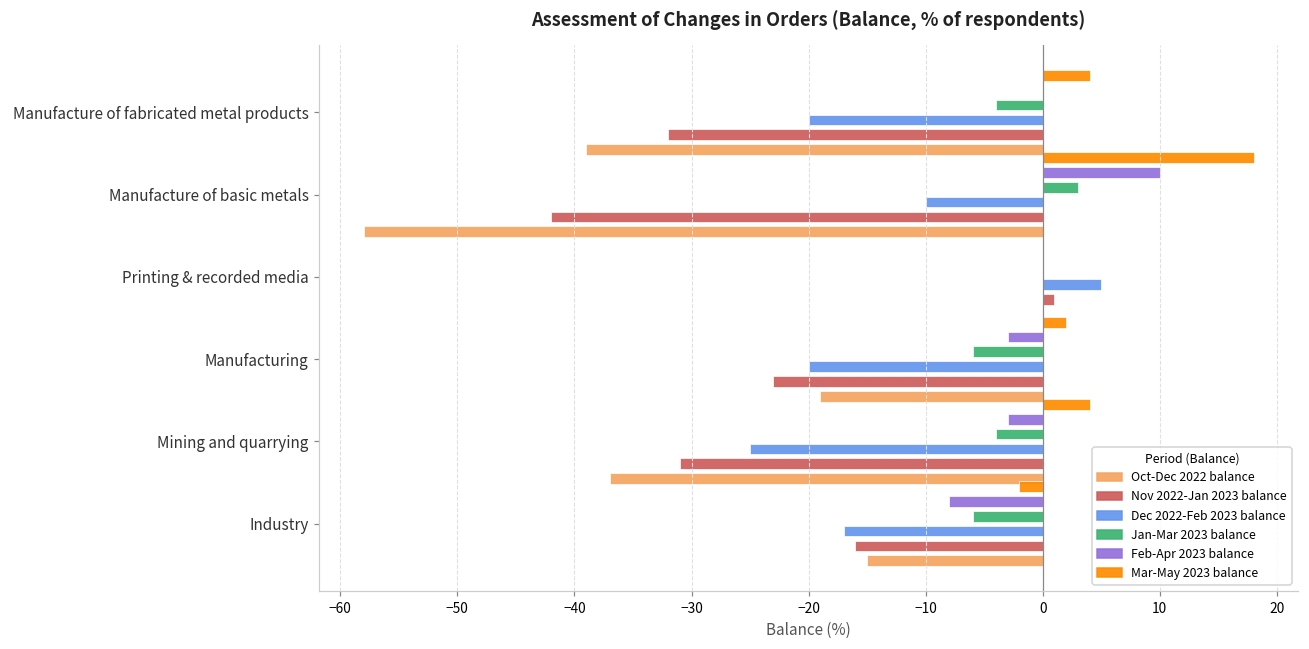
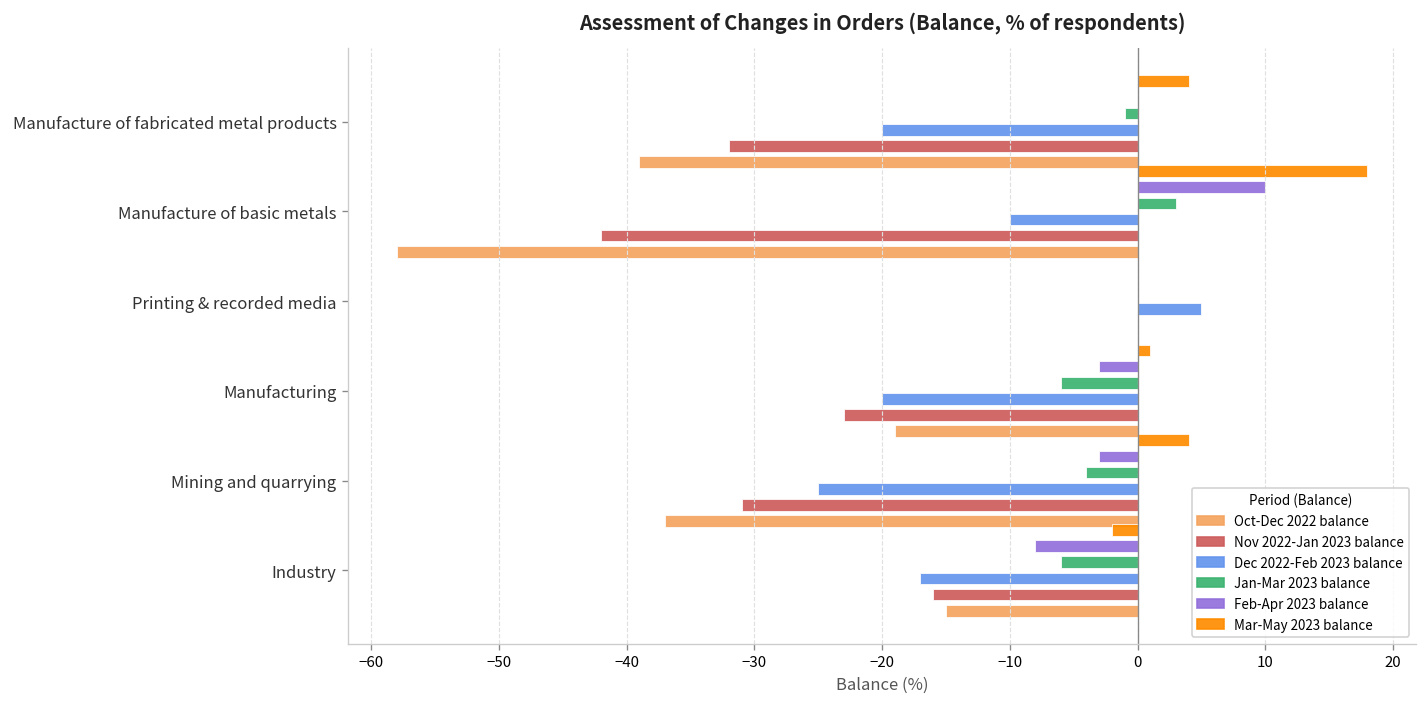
Jan-Mar 2023 balance, Manufacture of fabricated metal products: -4 -> -1
Nov 2022-Jan 2023 balance, Printing & recorded media: 1 -> 0
Mar-May 2023 balance, Manufacturing: 2 -> 1
